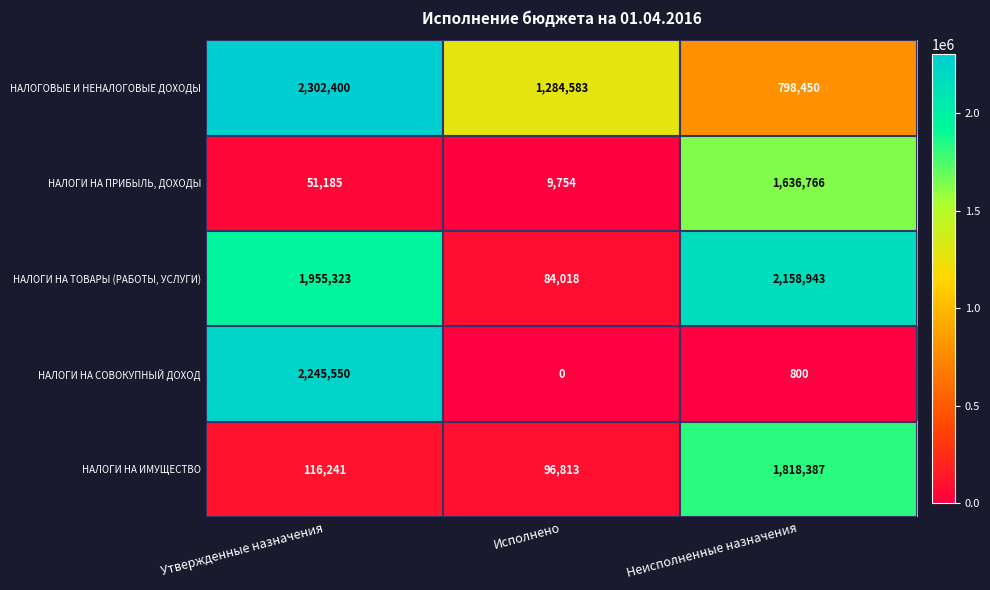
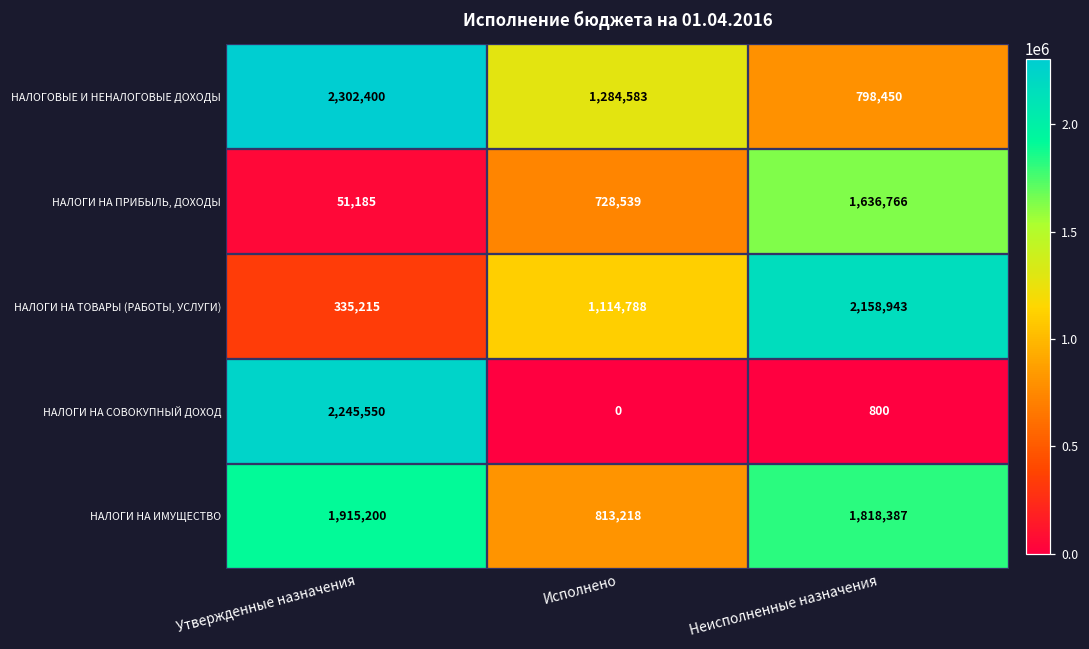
НАЛОГИ НА ПРИБЫЛЬ, ДОХОДЫ, Исполнено: 9,754 -> 728,539
НАЛОГИ НА ТОВАРЫ (РАБОТЫ, УСЛУГИ), Утвержденные назначения: 1,955,323 -> 335,215
НАЛОГИ НА ТОВАРЫ (РАБОТЫ, УСЛУГИ), Исполнено: 84,018 -> 1,114,788
НАЛОГИ НА ИМУЩЕСТВО, Утвержденные назначения: 116,241 -> 1,915,200
НАЛОГИ НА ИМУЩЕСТВО, Исполнено: 96,813 -> 813,218
